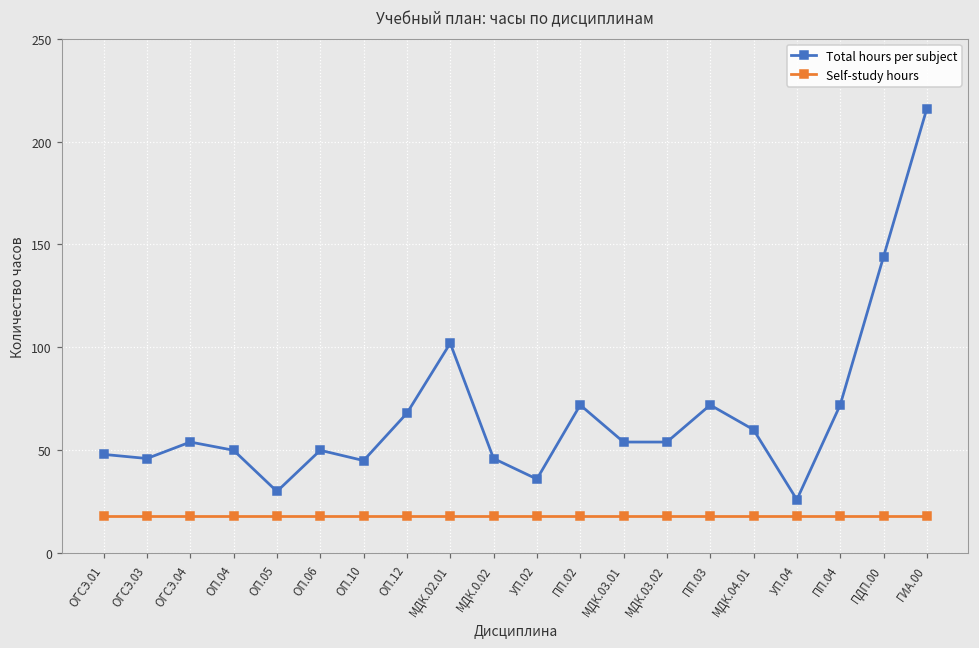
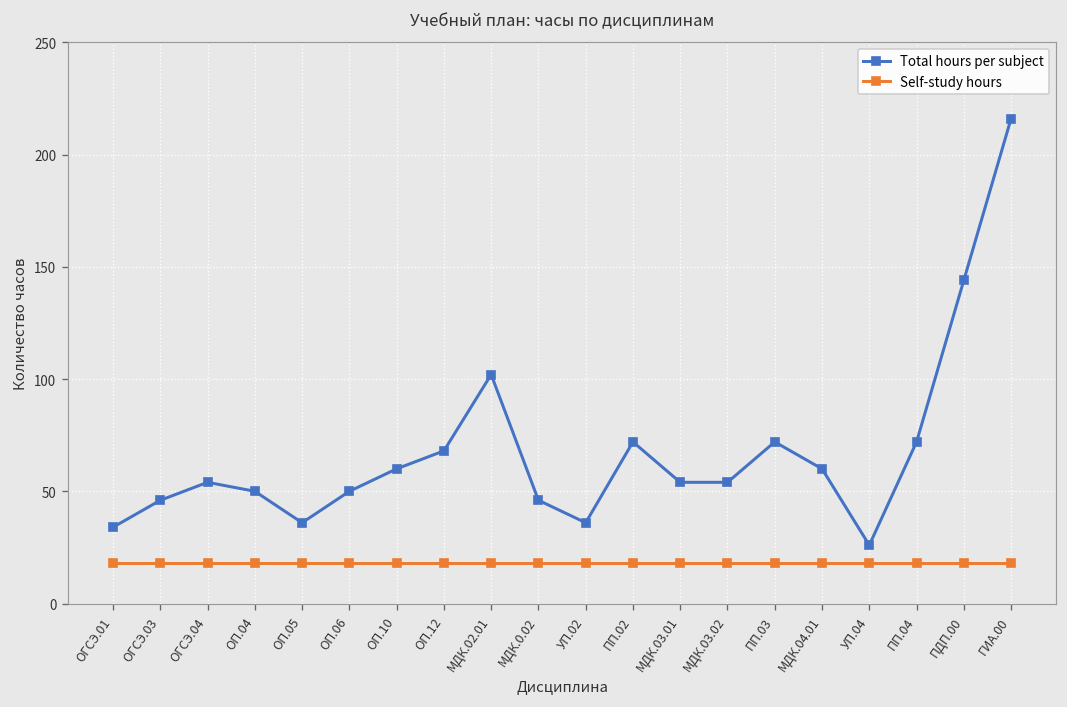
Total hours per subject, ОГСЭ.01: 48 -> 34
Total hours per subject, ОП.05: 30 -> 36
Total hours per subject, ОП.10: 45 -> 60
